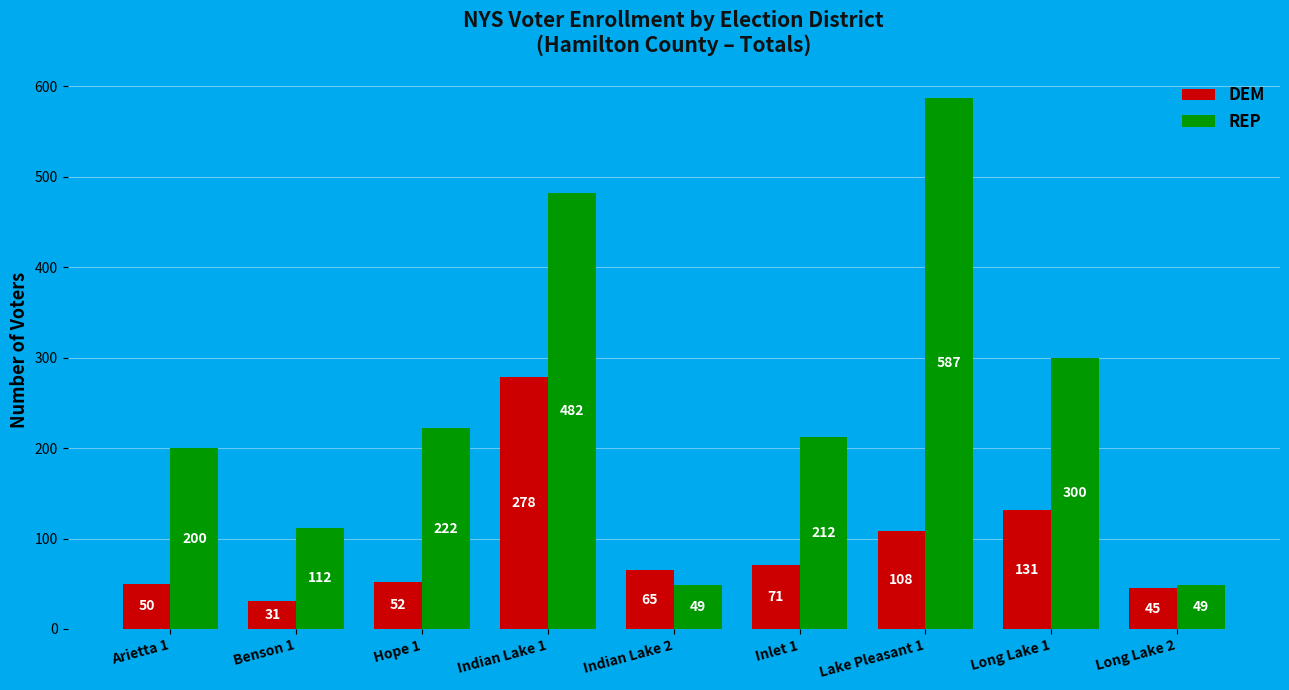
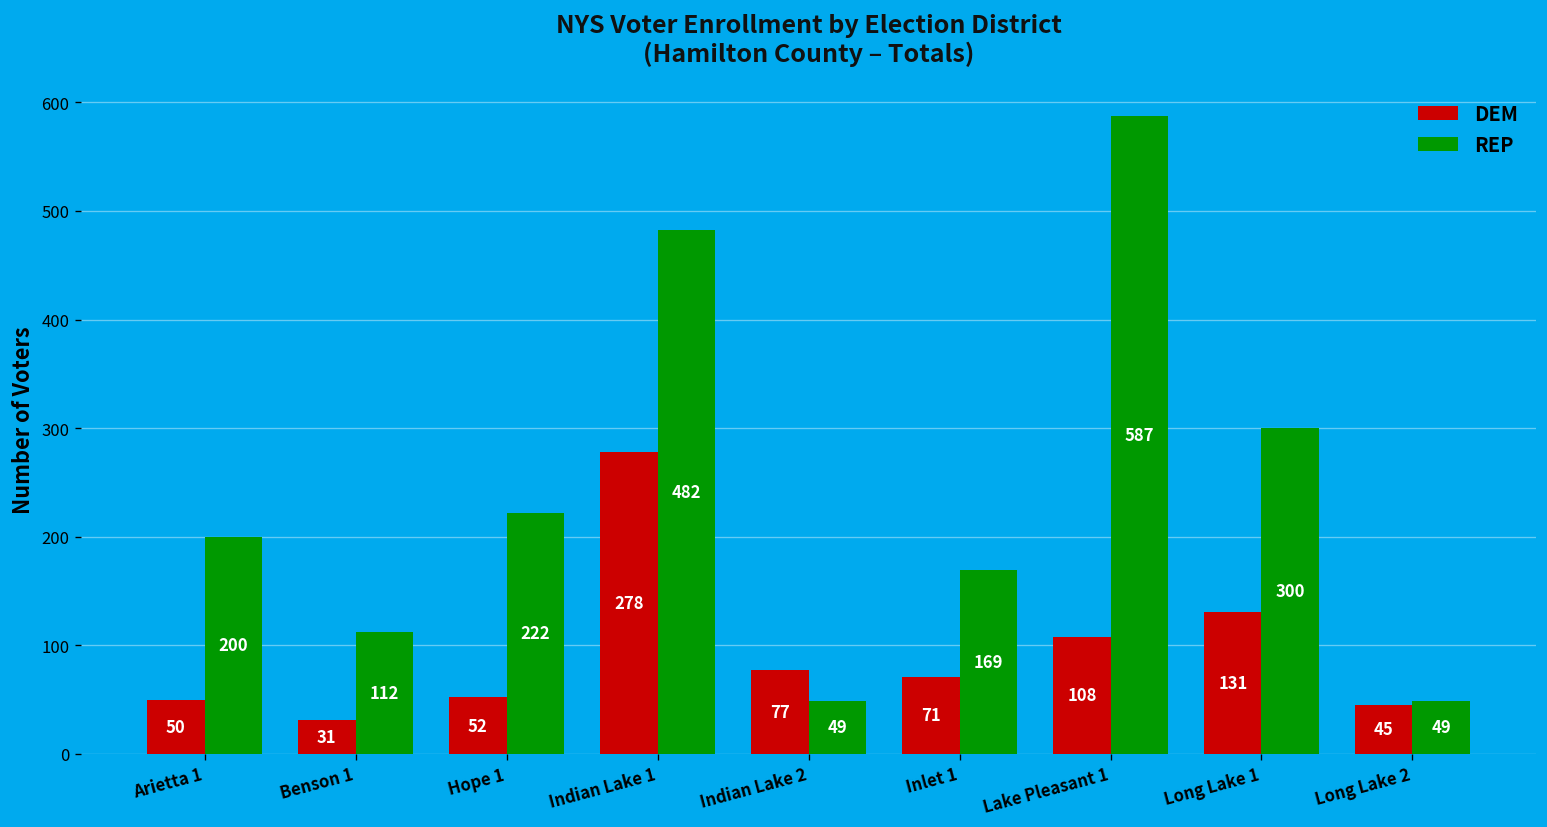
DEM, Indian Lake 2: 65 -> 77
REP, Inlet 1: 212 -> 169
